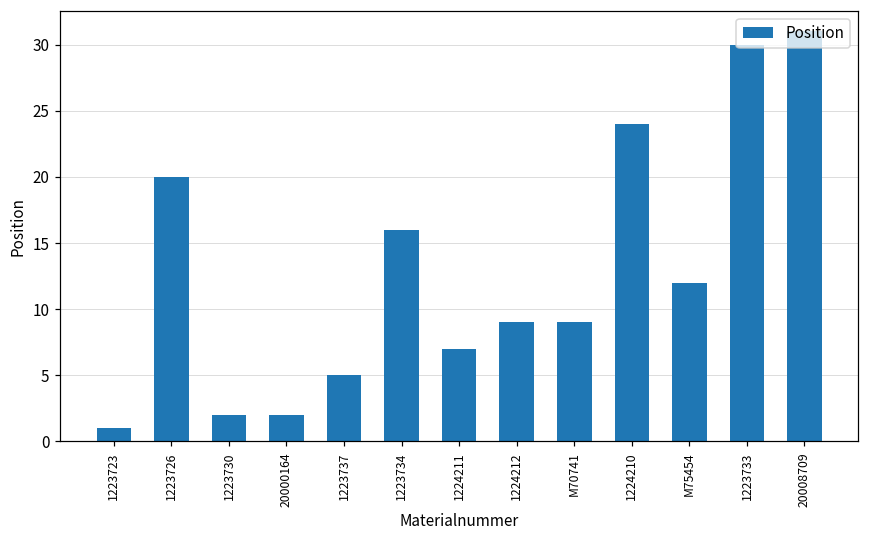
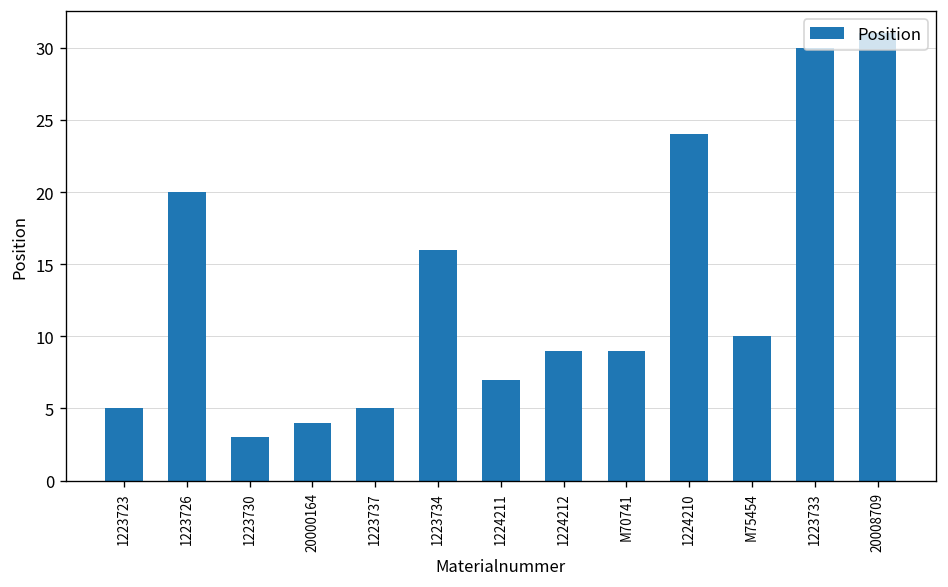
1223723: 1 -> 5
1223730: 2 -> 3
20000164: 2 -> 4
M75454: 12 -> 10
